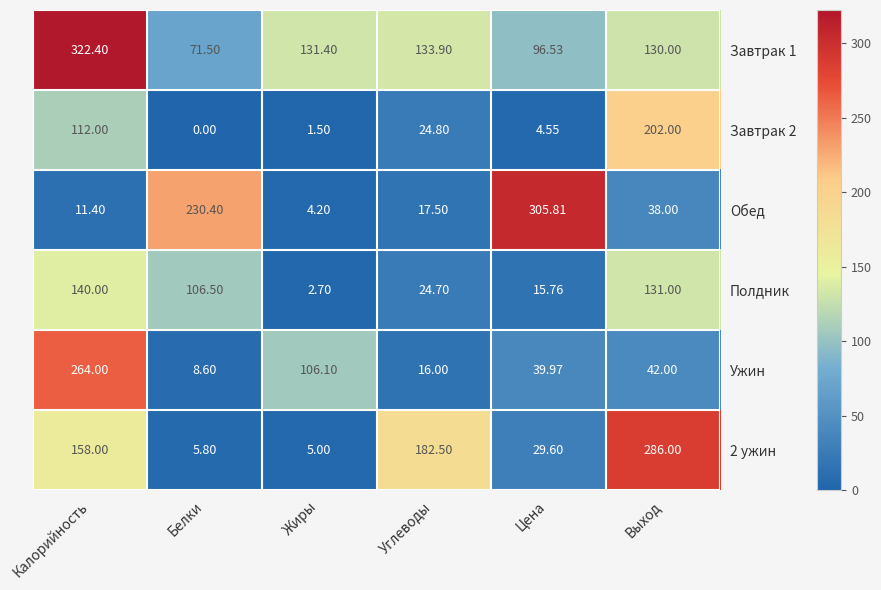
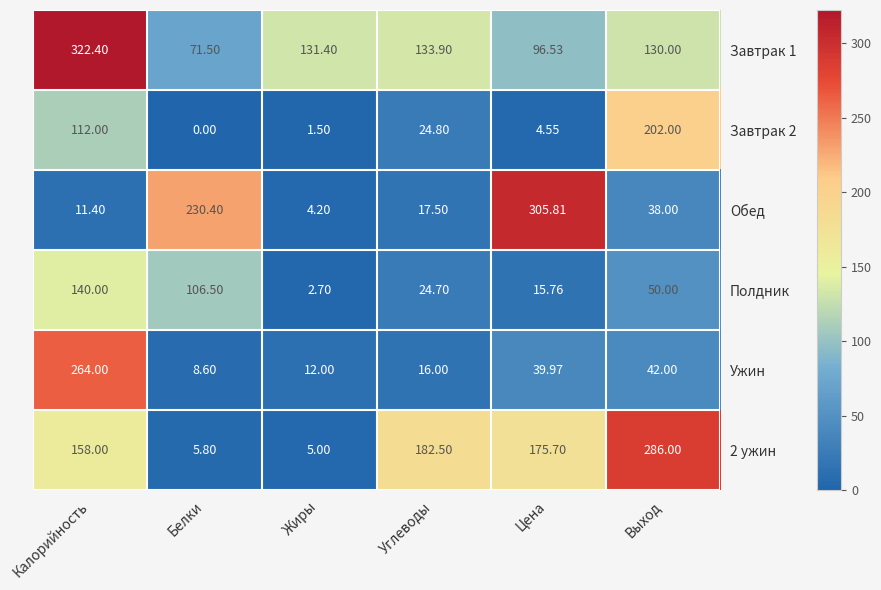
Полдник, Выход: 131.00 -> 50.00
Ужин, Жиры: 106.10 -> 12.00
2 ужин, Цена: 29.60 -> 175.70
